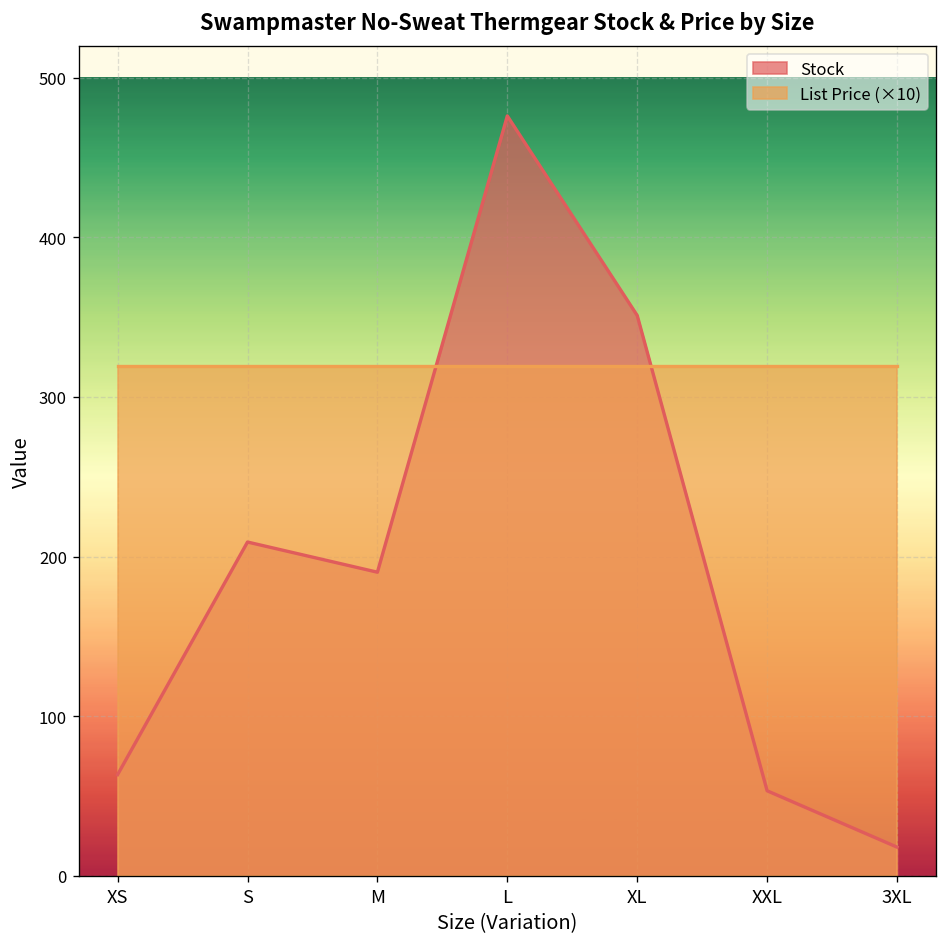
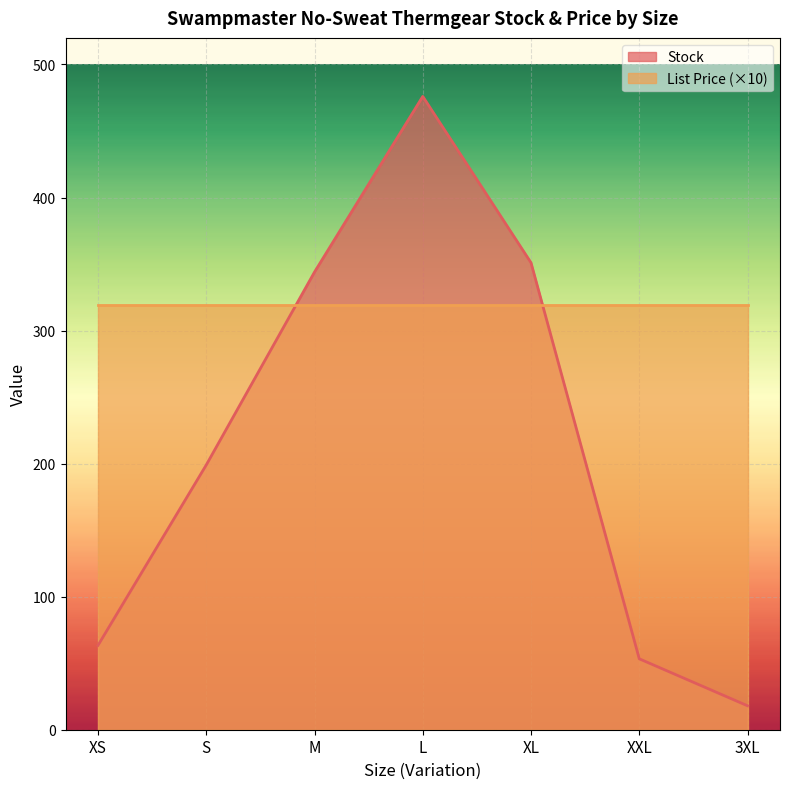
Stock, S: 209 -> 199
Stock, M: 190 -> 344
